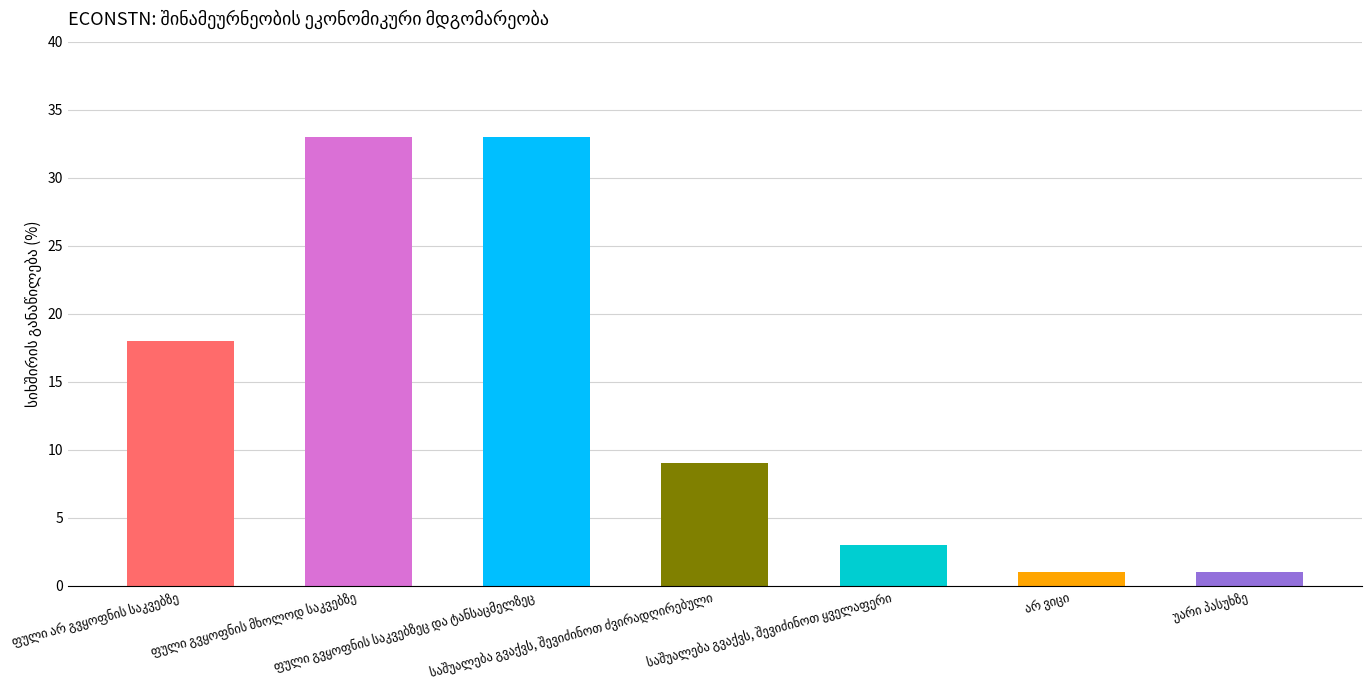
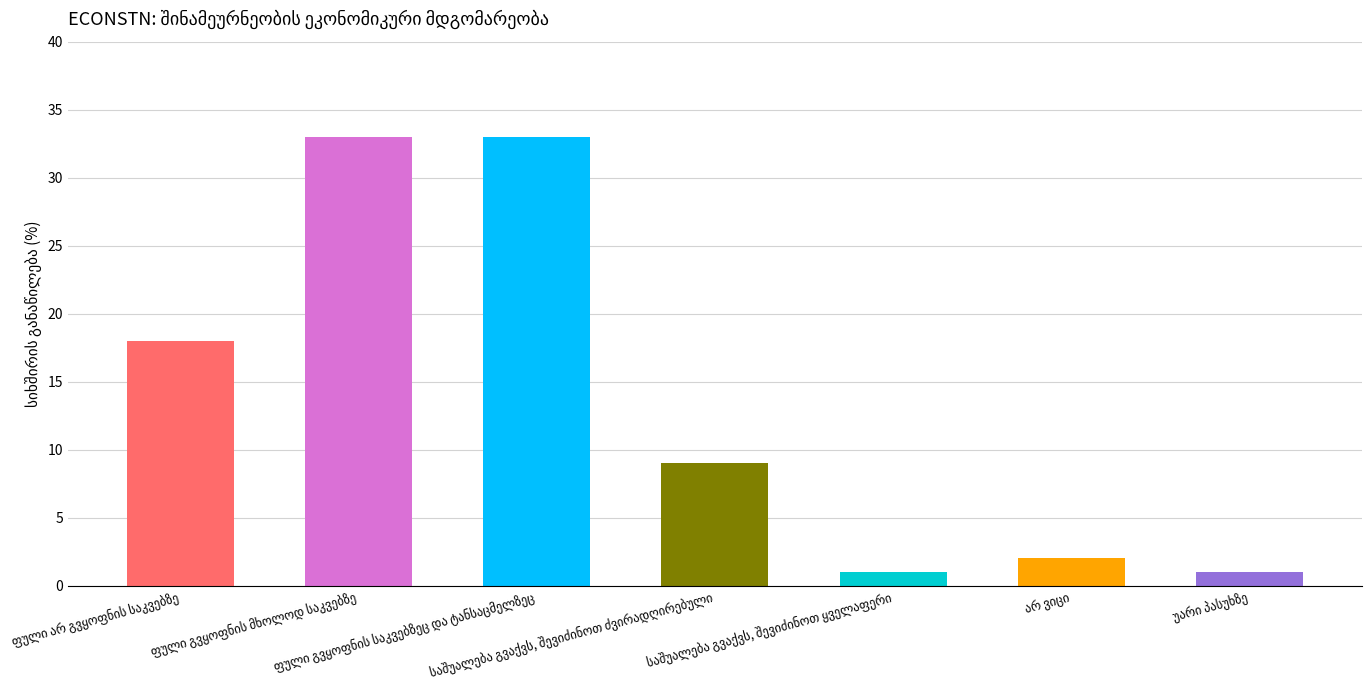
საშუალება გვაქვს, შევიძინოთ ყველაფერი: 3 -> 1
არ ვიცი: 1 -> 2
